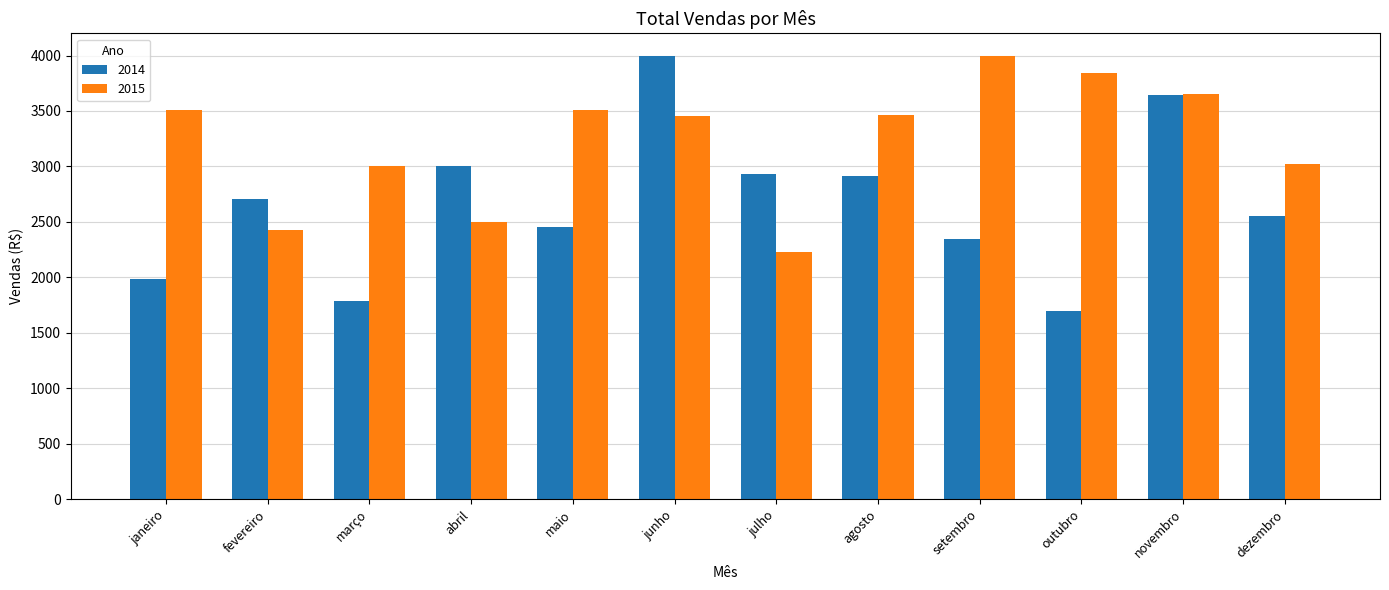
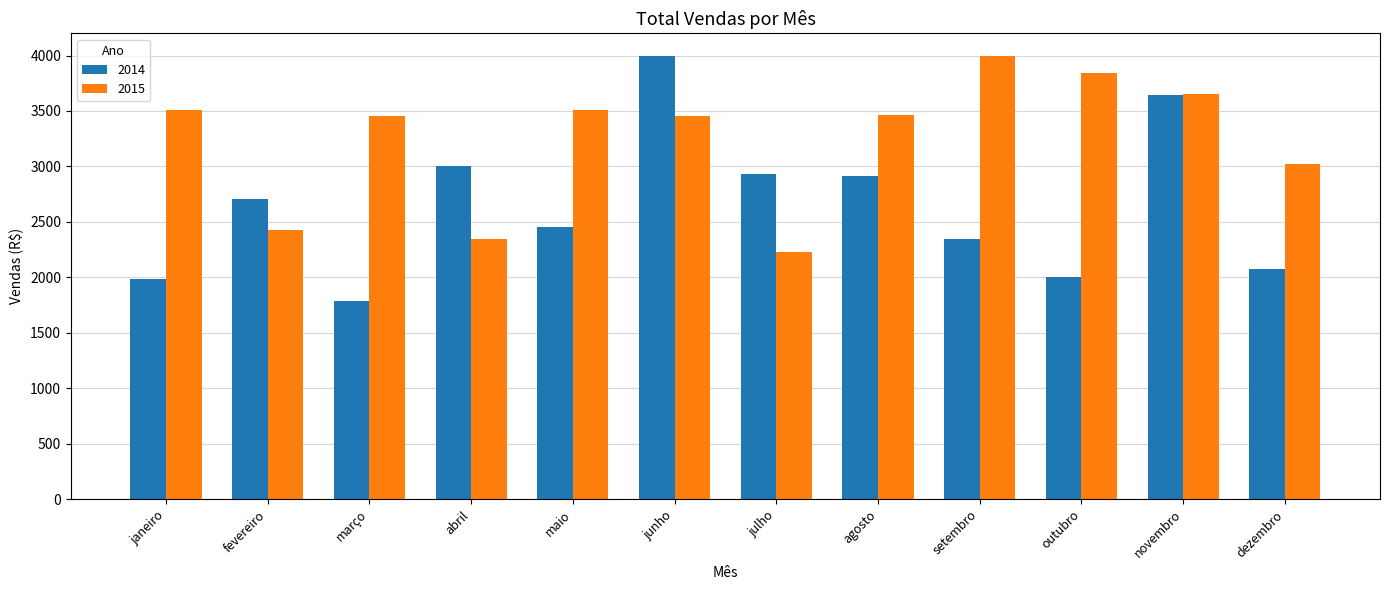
2015, março: 3000 -> 3450
2015, abril: 2500 -> 2340
2014, outubro: 1690 -> 2000
2014, dezembro: 2560 -> 2080
